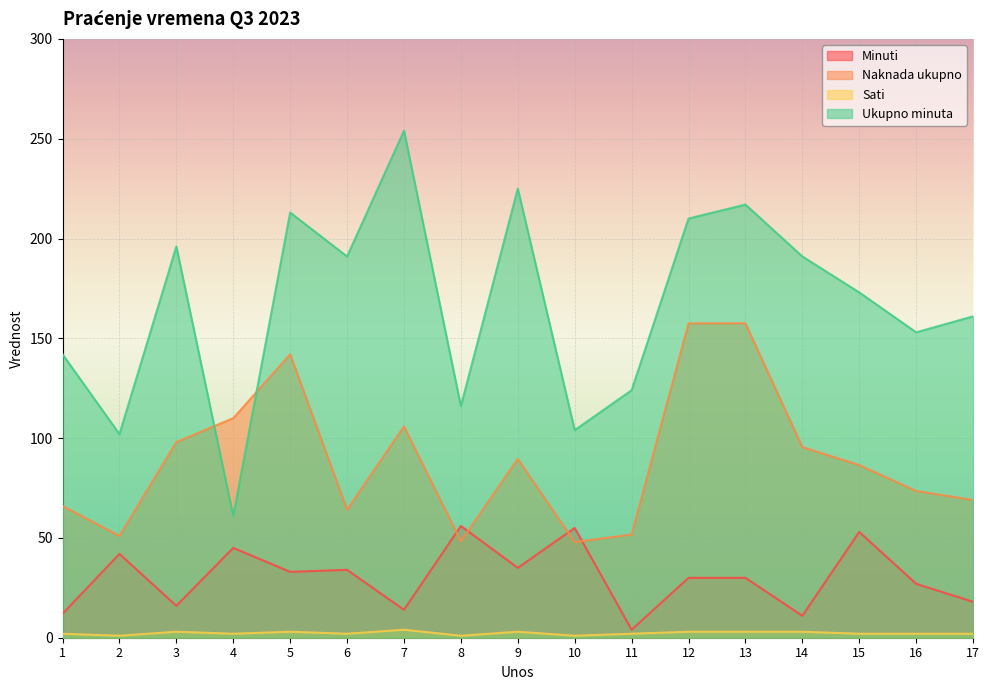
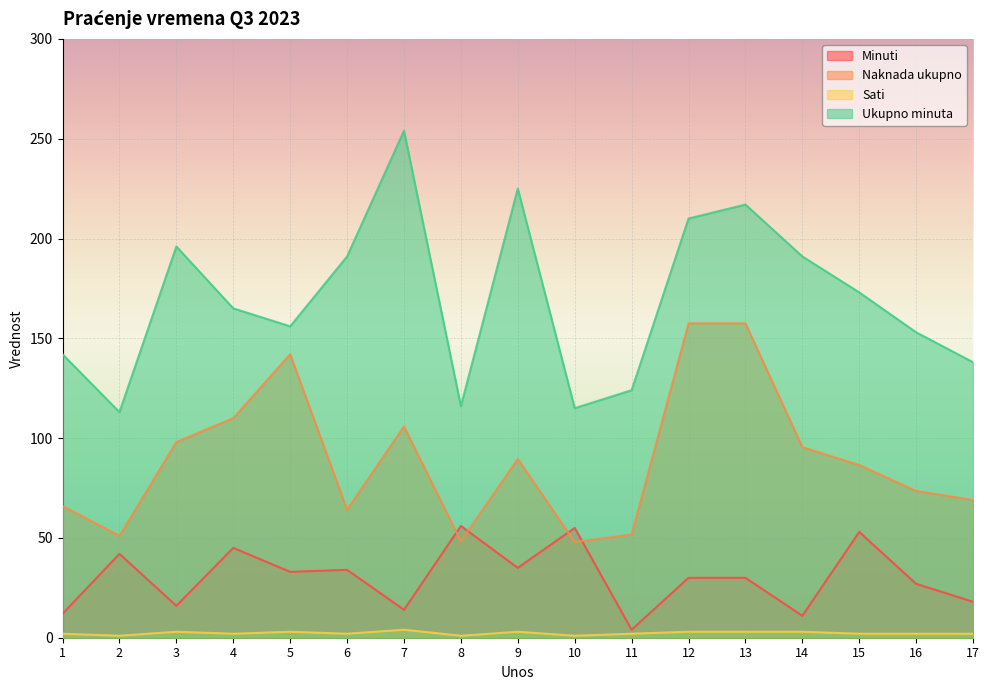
Ukupno minuta, 2: 102 -> 113
Ukupno minuta, 4: 61 -> 165
Ukupno minuta, 5: 213 -> 156
Ukupno minuta, 10: 104 -> 115
Ukupno minuta, 17: 161 -> 138
